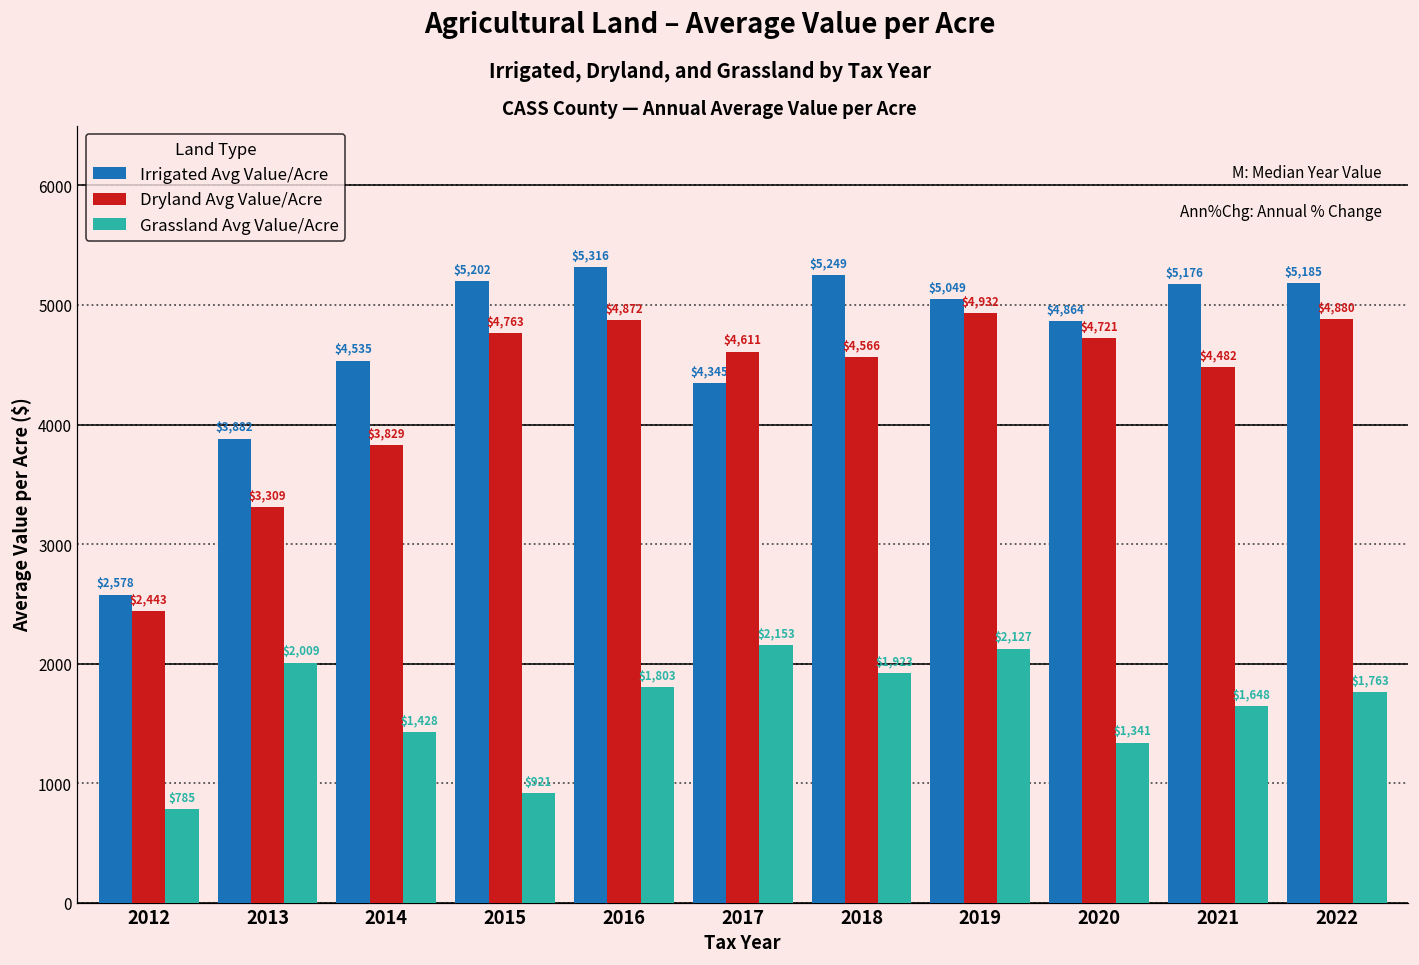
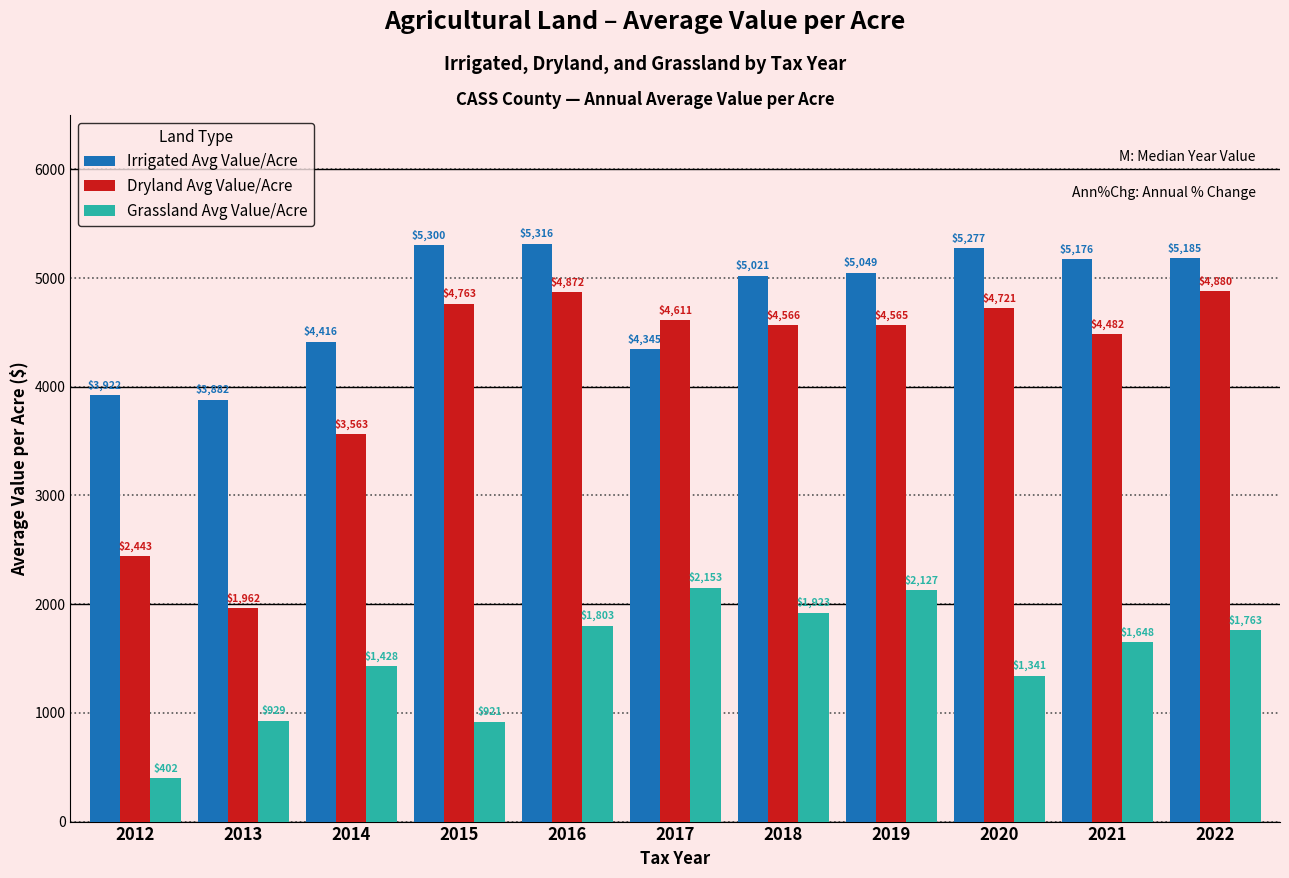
Irrigated Avg Value/Acre, 2012: $2,578 -> $3,922
Grassland Avg Value/Acre, 2012: $785 -> $402
Dryland Avg Value/Acre, 2013: $3,309 -> $1,962
Grassland Avg Value/Acre, 2013: $2,009 -> $929
Irrigated Avg Value/Acre, 2014: $4,535 -> $4,416
Dryland Avg Value/Acre, 2014: $3,829 -> $3,563
Irrigated Avg Value/Acre, 2015: $5,202 -> $5,300
Irrigated Avg Value/Acre, 2018: $5,249 -> $5,021
Dryland Avg Value/Acre, 2019: $4,932 -> $4,565
Irrigated Avg Value/Acre, 2020: $4,864 -> $5,277
